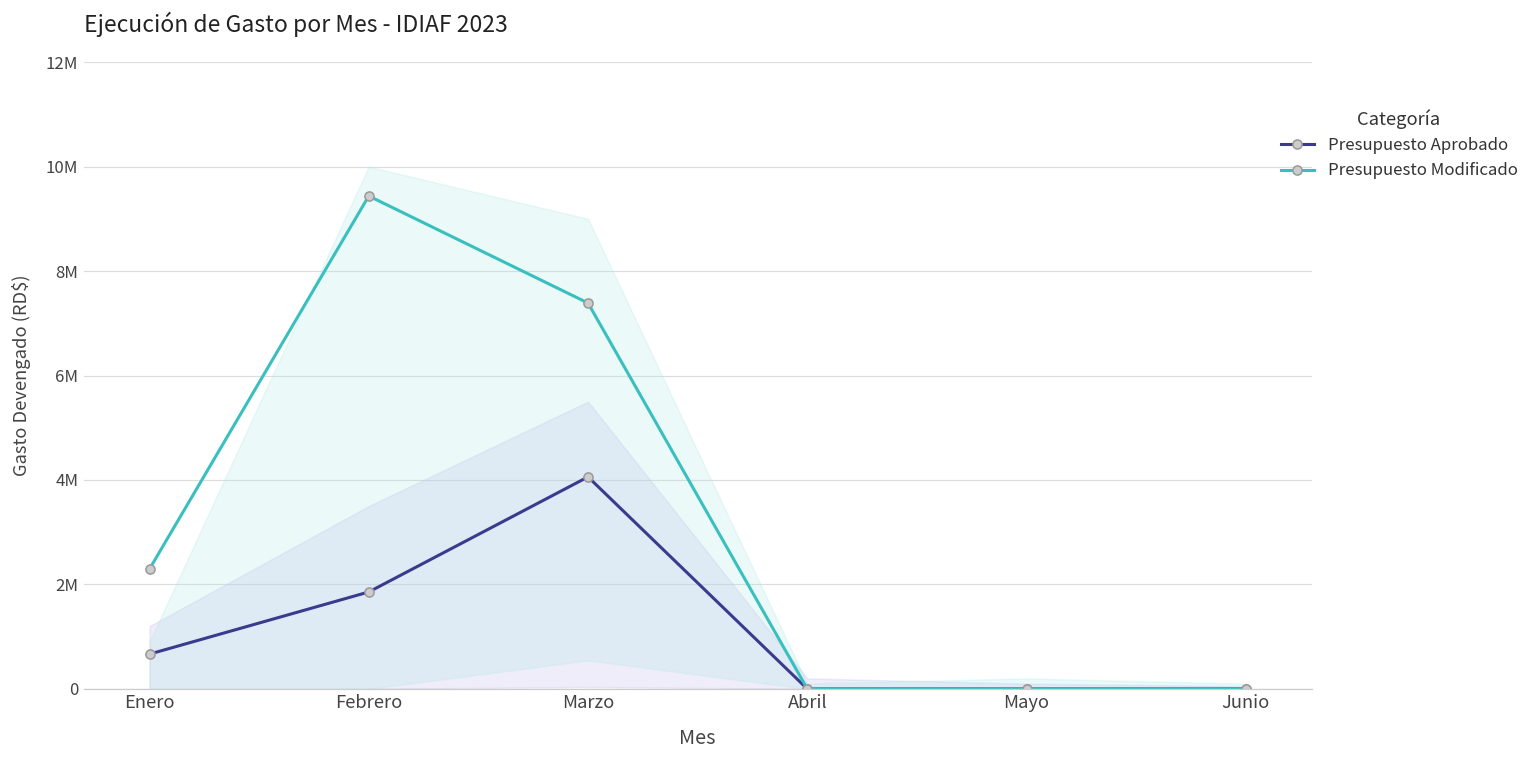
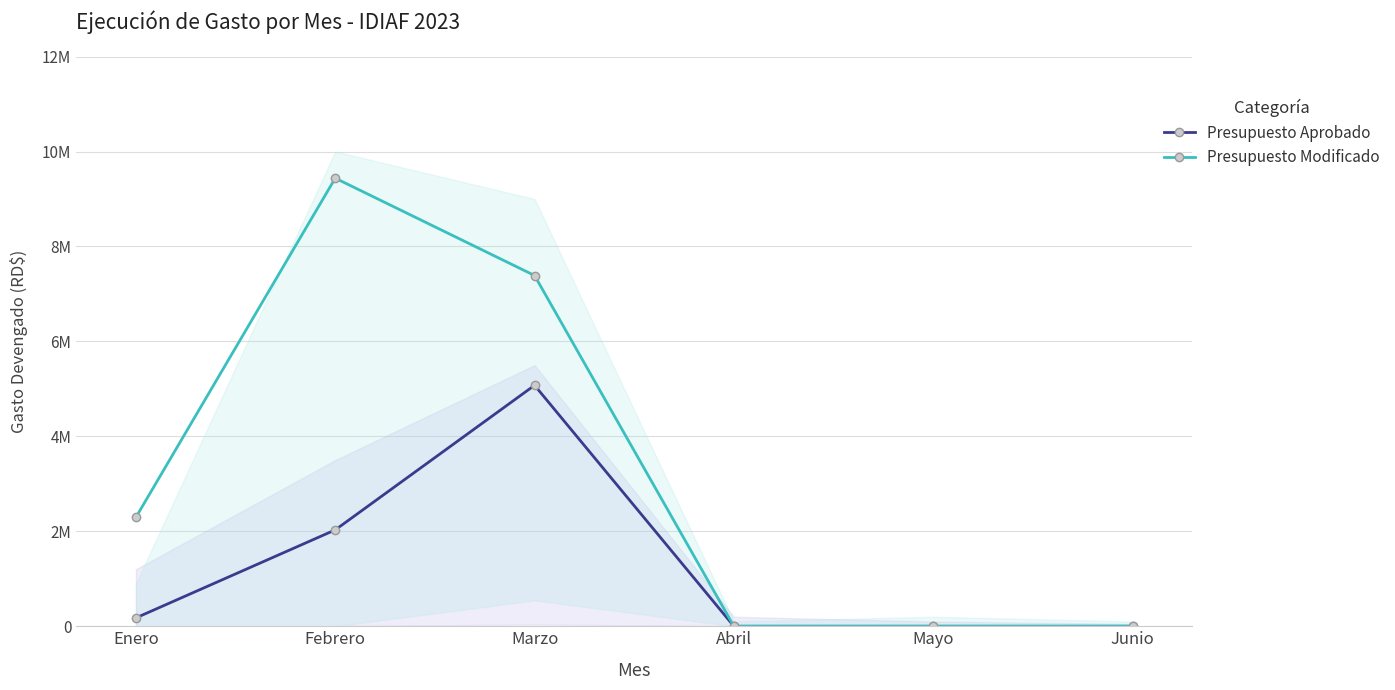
Presupuesto Aprobado, Enero: 700000 -> 200000
Presupuesto Aprobado, Febrero: 1900000 -> 2000000
Presupuesto Aprobado, Marzo: 4100000 -> 5100000
